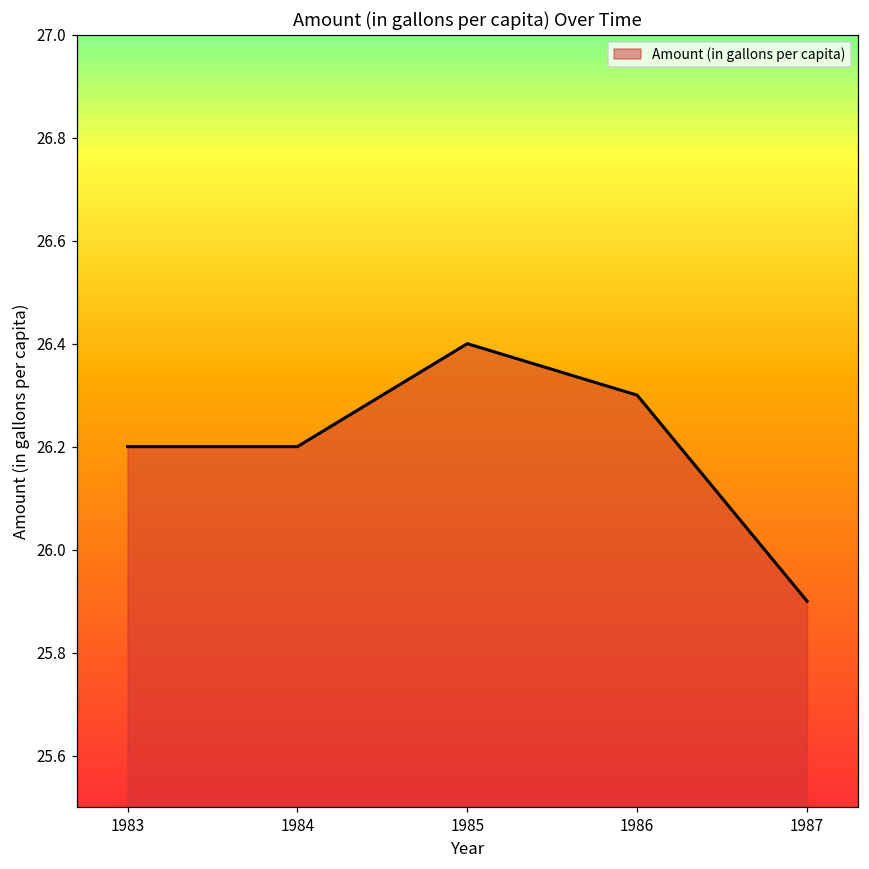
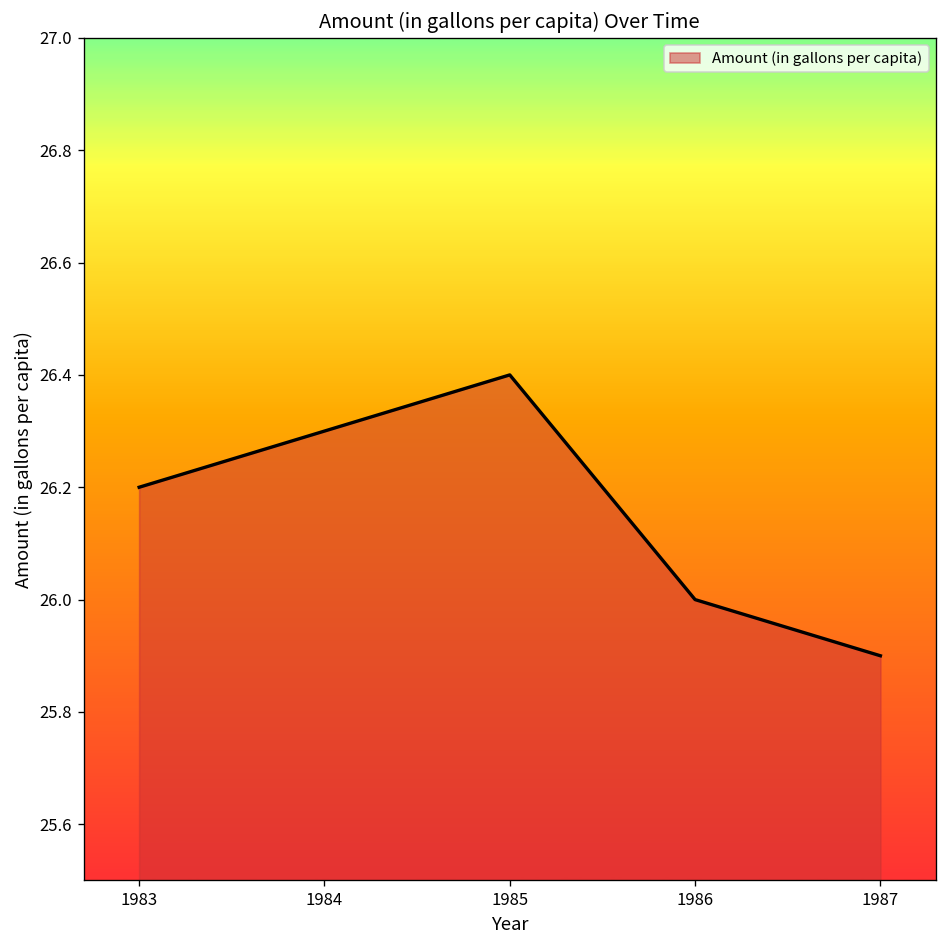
1984: 26.2 -> 26.3
1986: 26.3 -> 26.0
